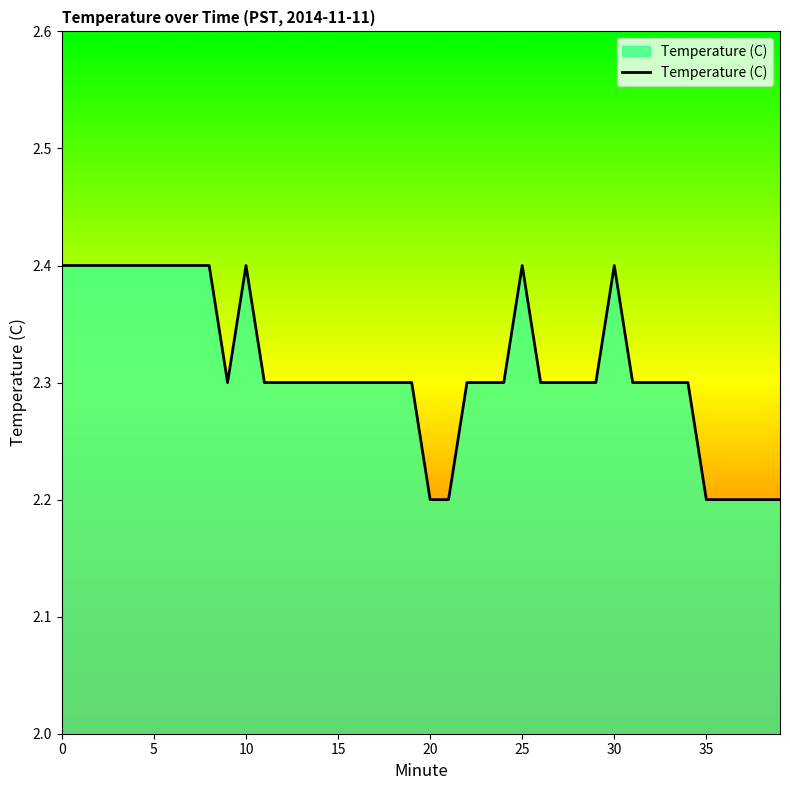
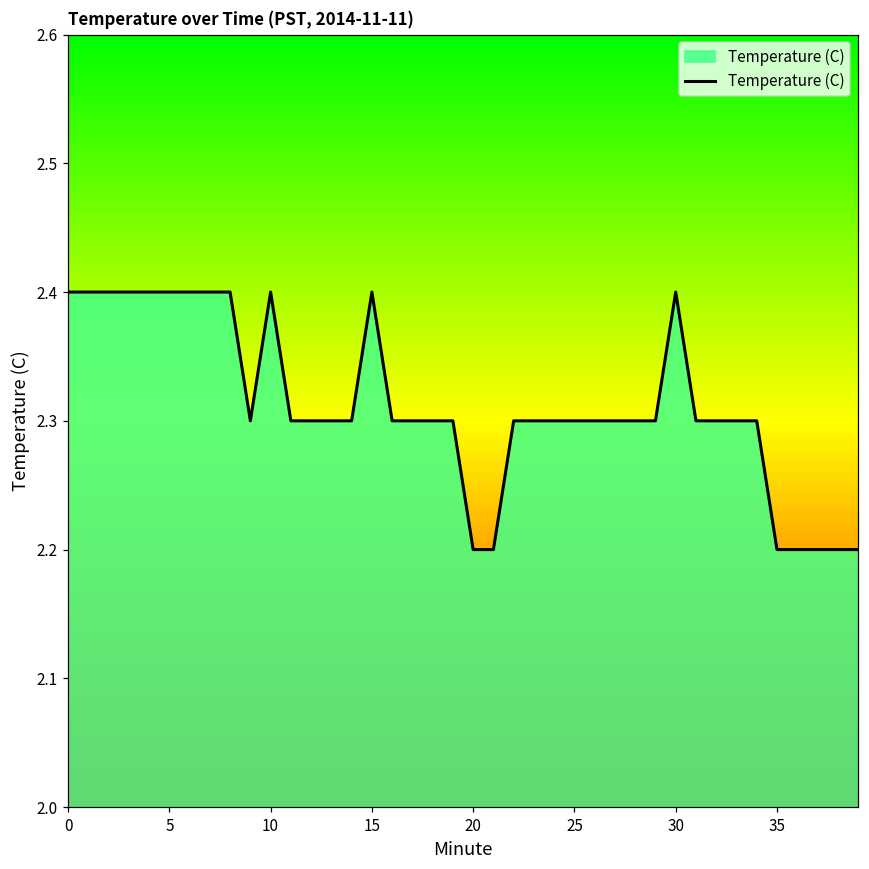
15: 2.3 -> 2.4
25: 2.4 -> 2.3
